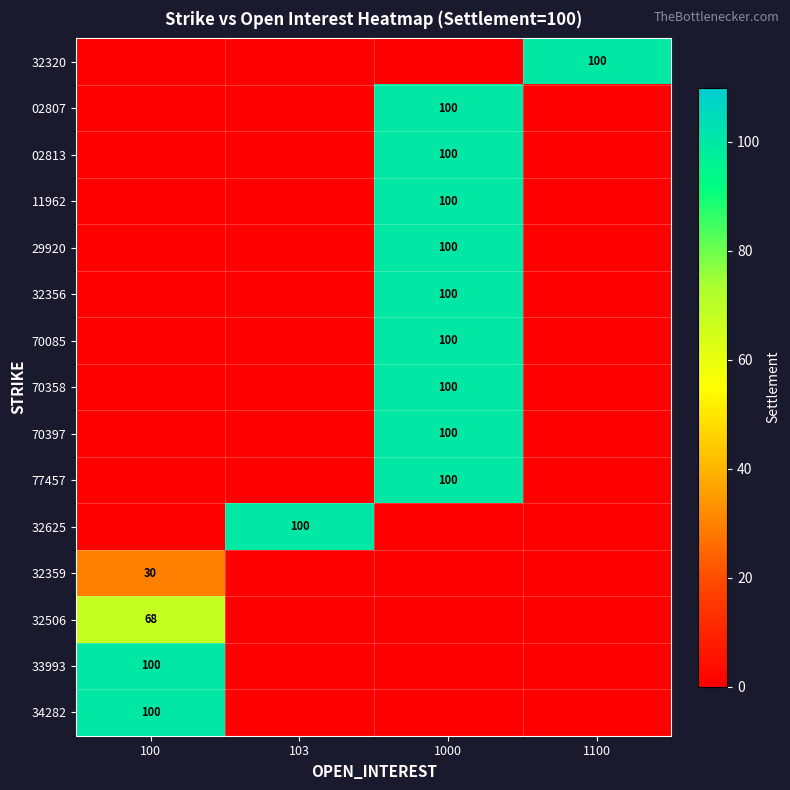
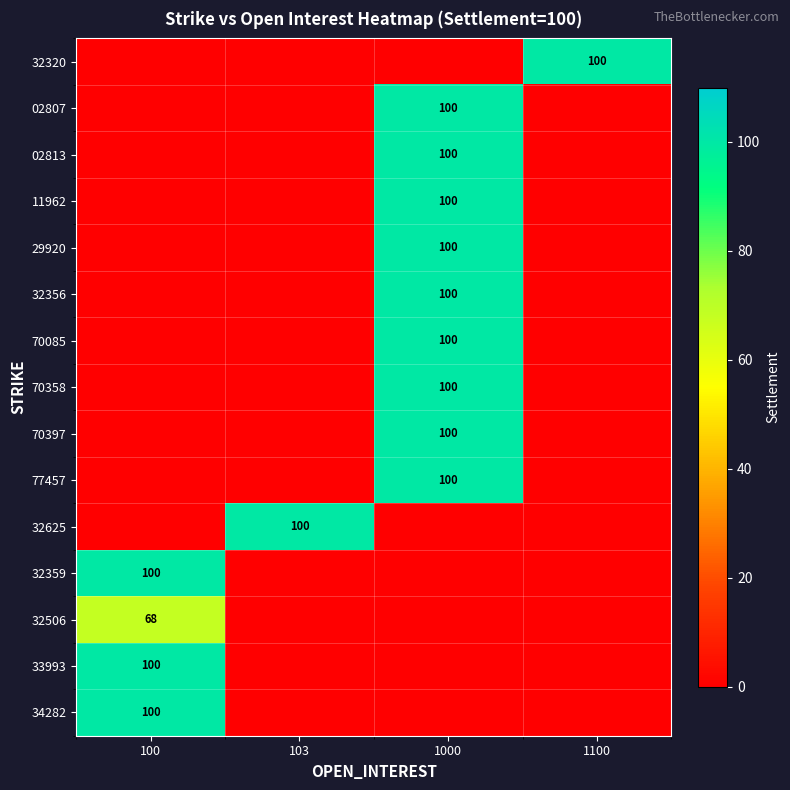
32359, 100: 30 -> 100
